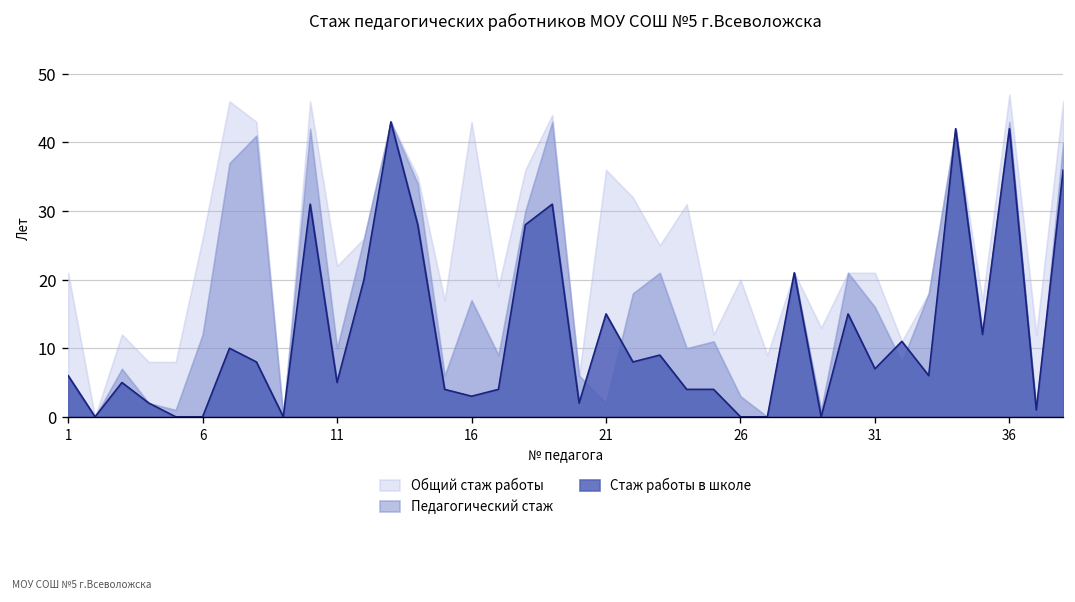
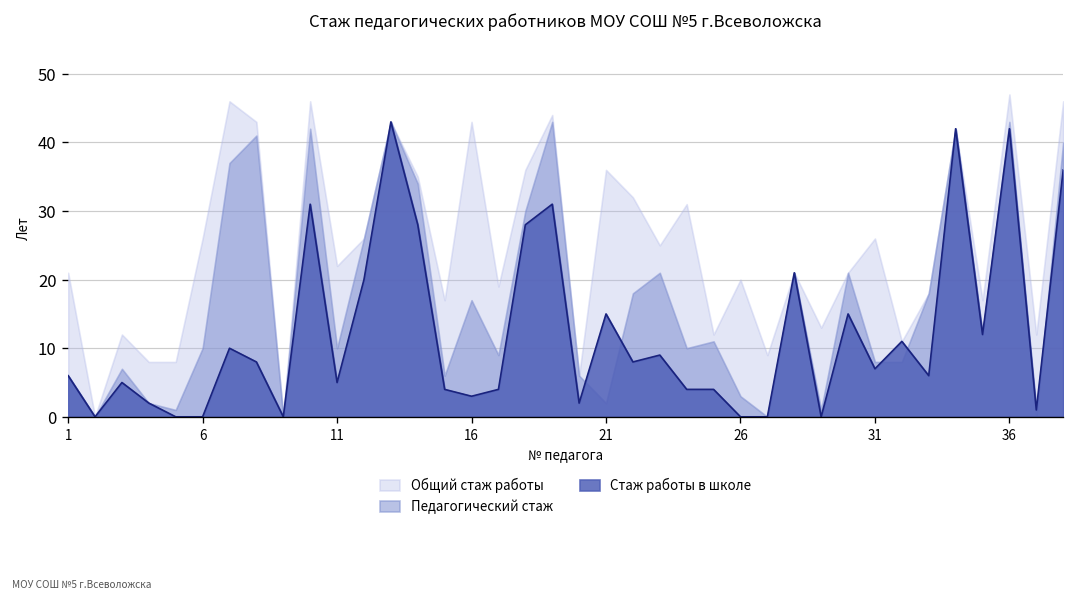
Педагогический стаж, 6: 12 -> 10
Общий стаж работы, 31: 21 -> 26
Педагогический стаж, 31: 16 -> 8
